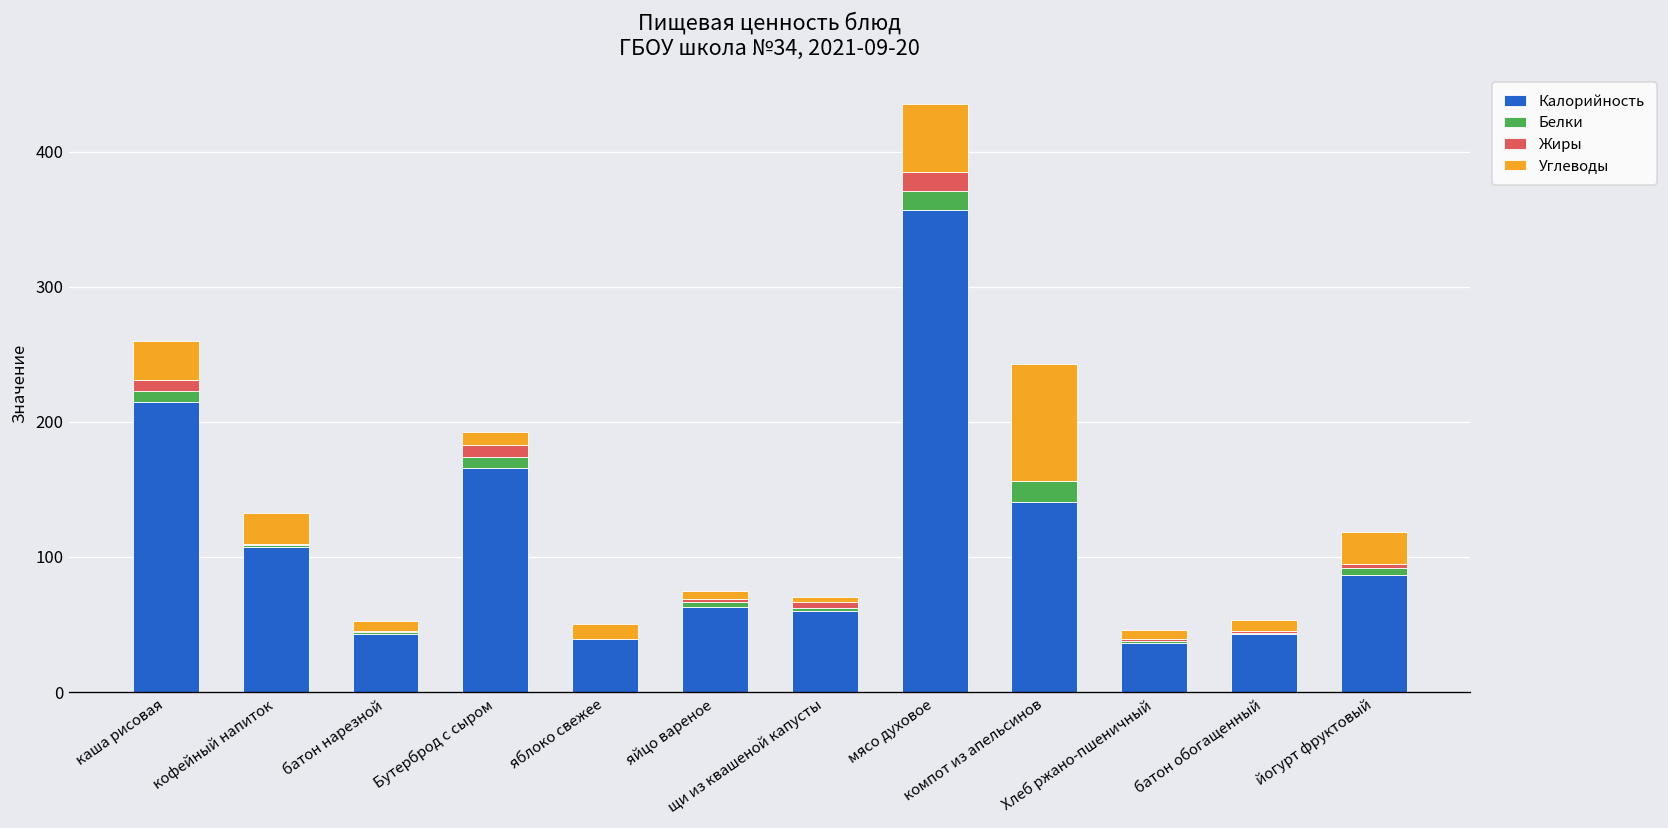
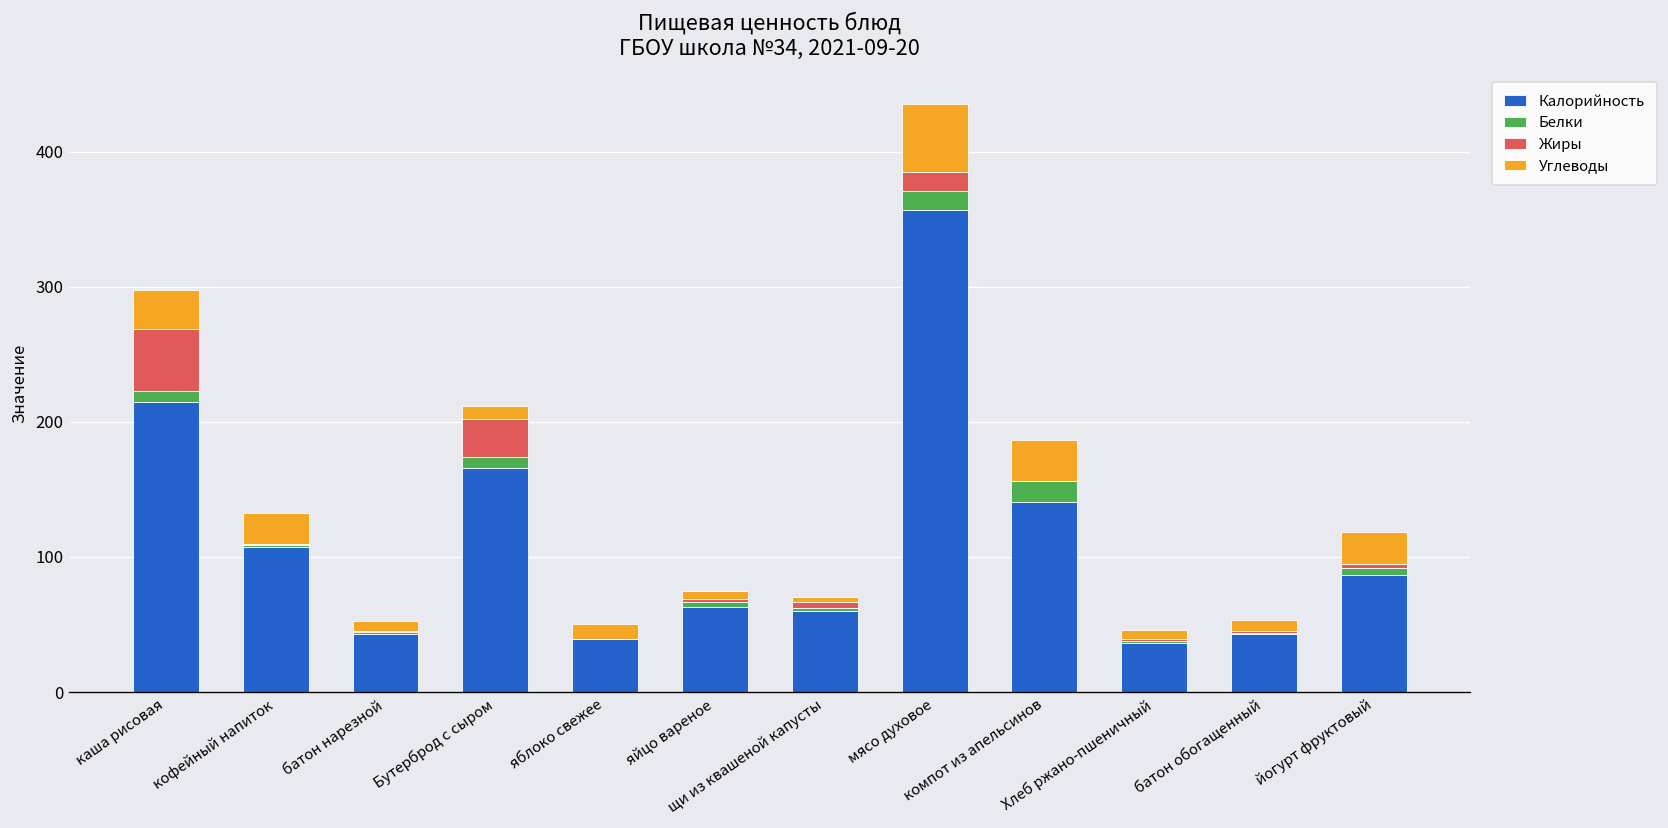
Жиры, каша рисовая: 8 -> 46
Жиры, Бутерброд с сыром: 9 -> 28
Углеводы, компот из апельсинов: 86 -> 30
